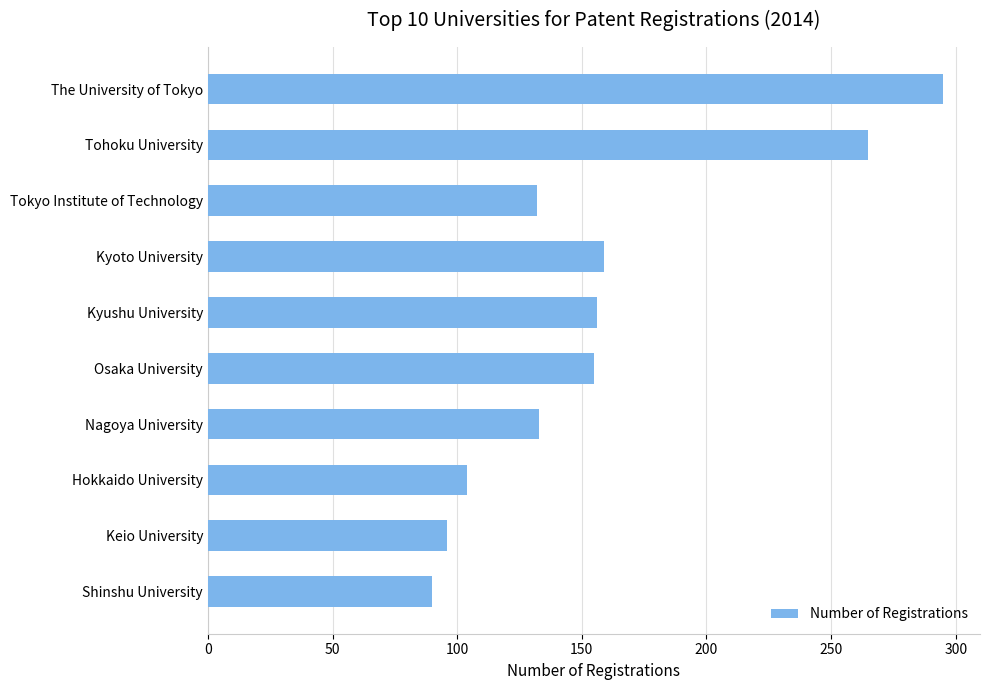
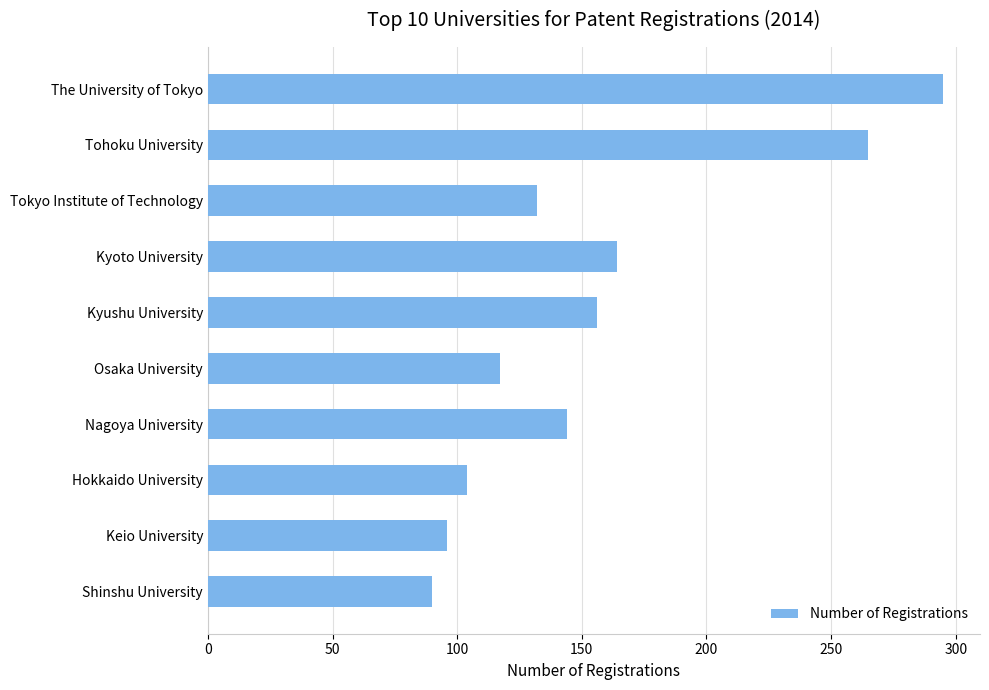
Kyoto University: 159 -> 164
Osaka University: 155 -> 117
Nagoya University: 133 -> 144
